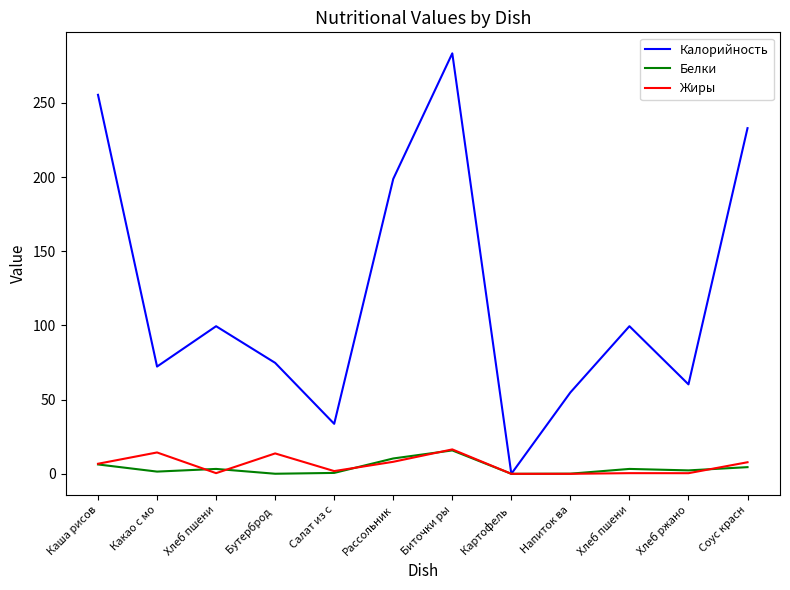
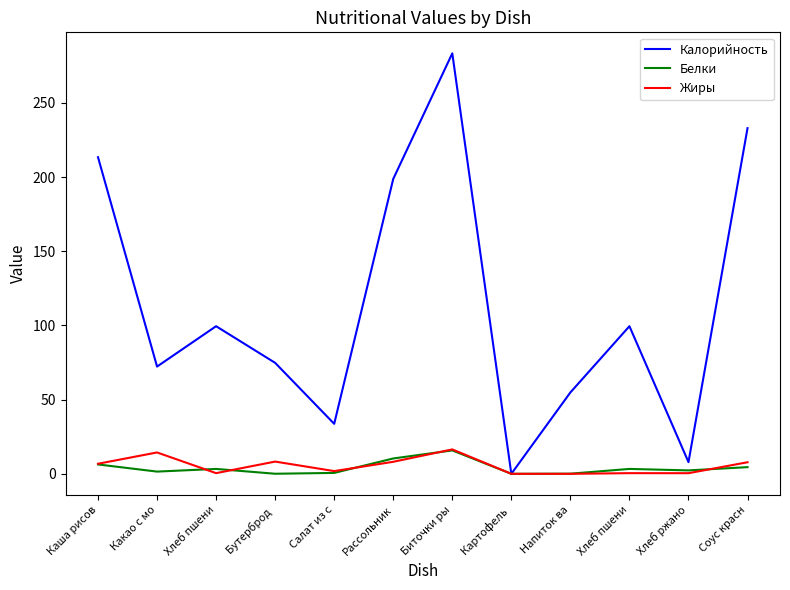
Калорийность, Каша рисов: 255 -> 213
Жиры, Бутерброд: 14 -> 8
Калорийность, Хлеб ржано: 60 -> 8
